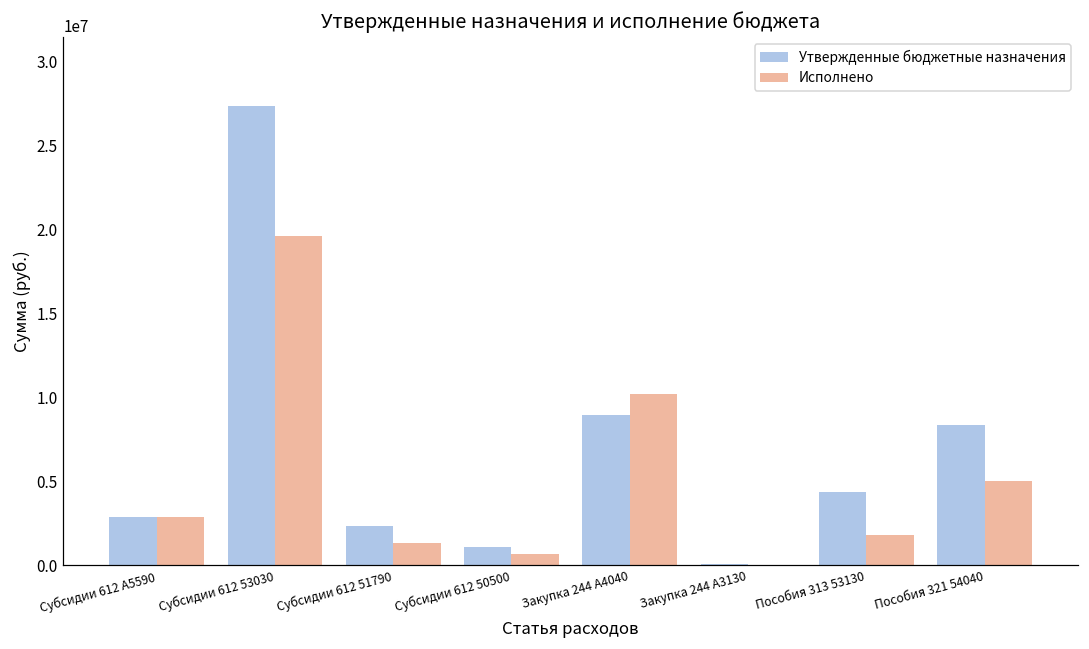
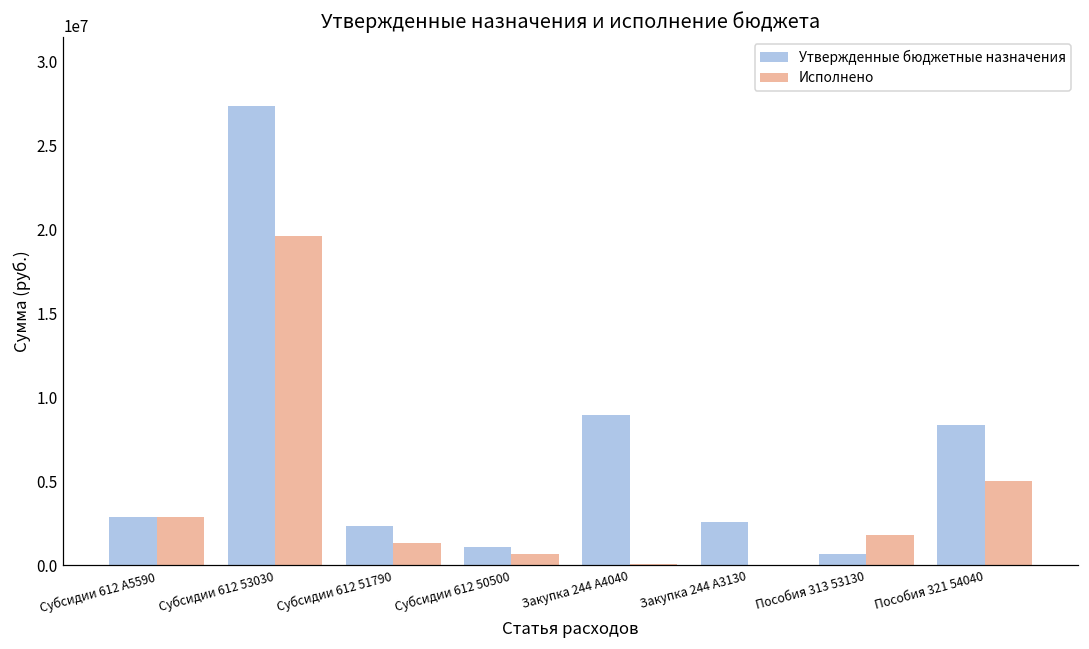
Исполнено, Закупка 244 А4040: 10200000 -> 0
Утвержденные бюджетные назначения, Закупка 244 А3130: 100000 -> 2600000
Утвержденные бюджетные назначения, Пособия 313 53130: 4300000 -> 700000
